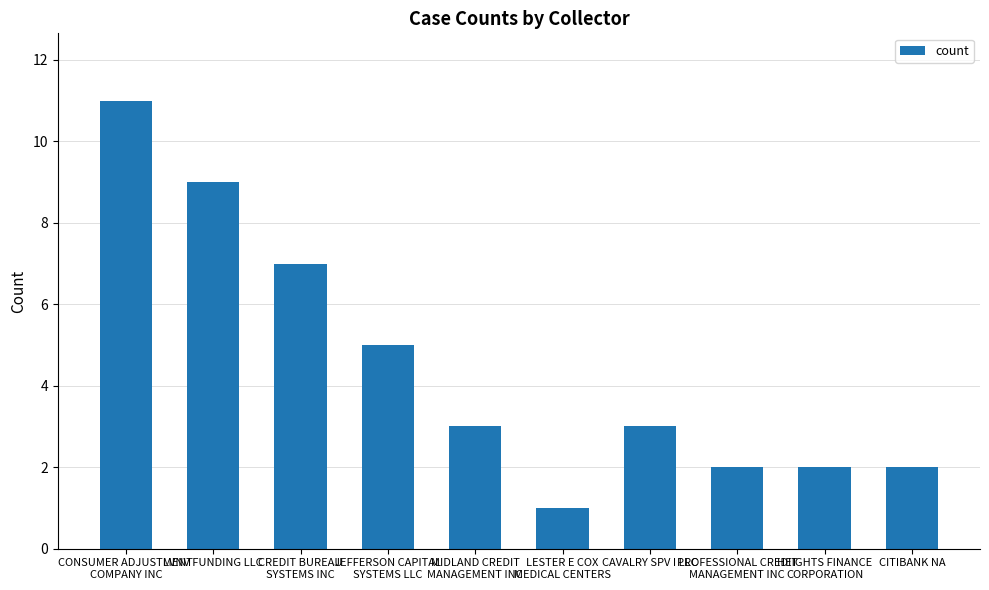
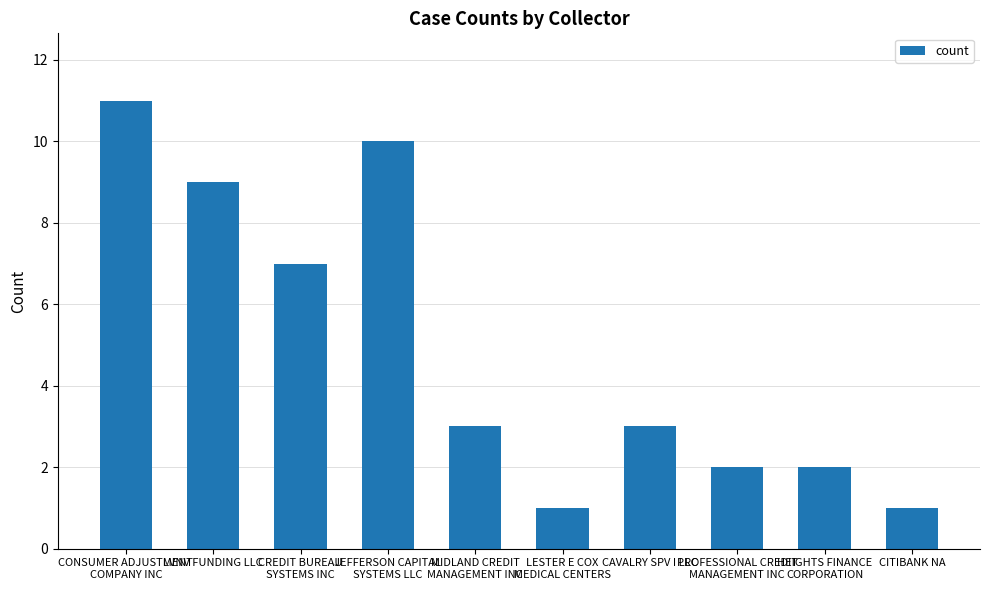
JEFFERSON CAPITAL SYSTEMS LLC: 5 -> 10
CITIBANK NA: 2 -> 1
